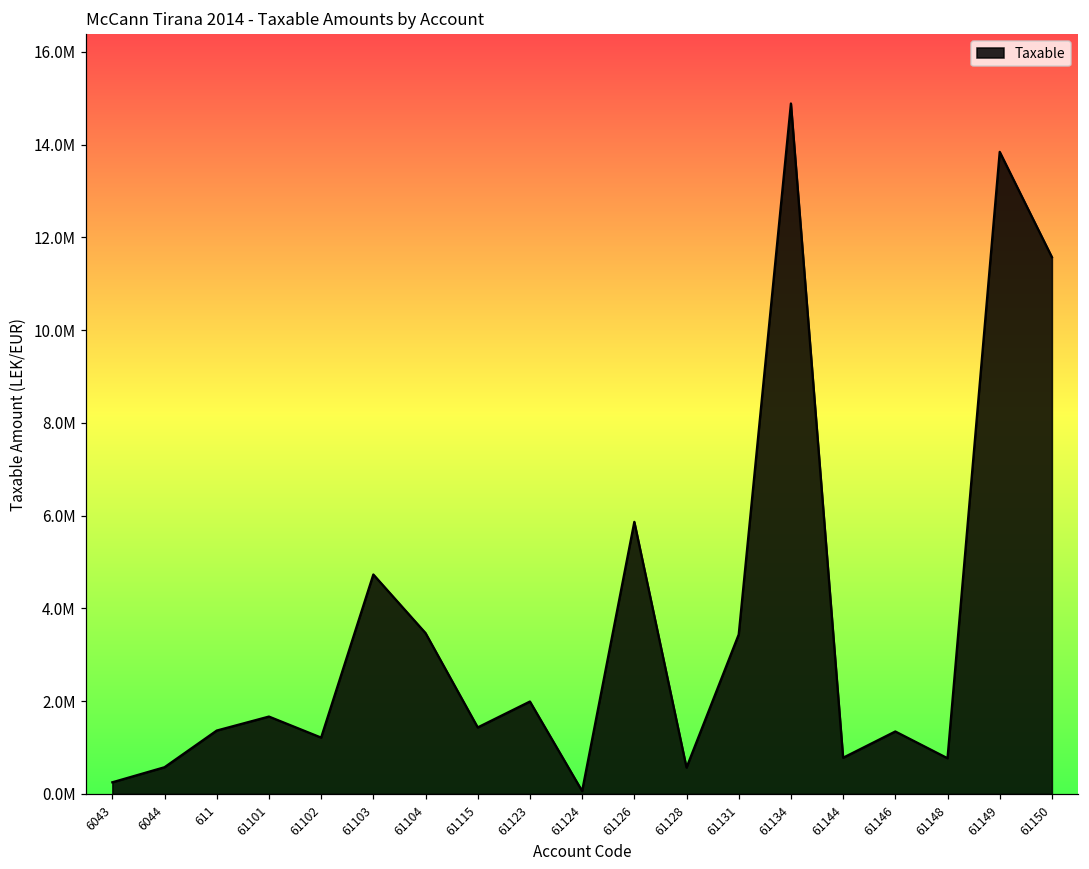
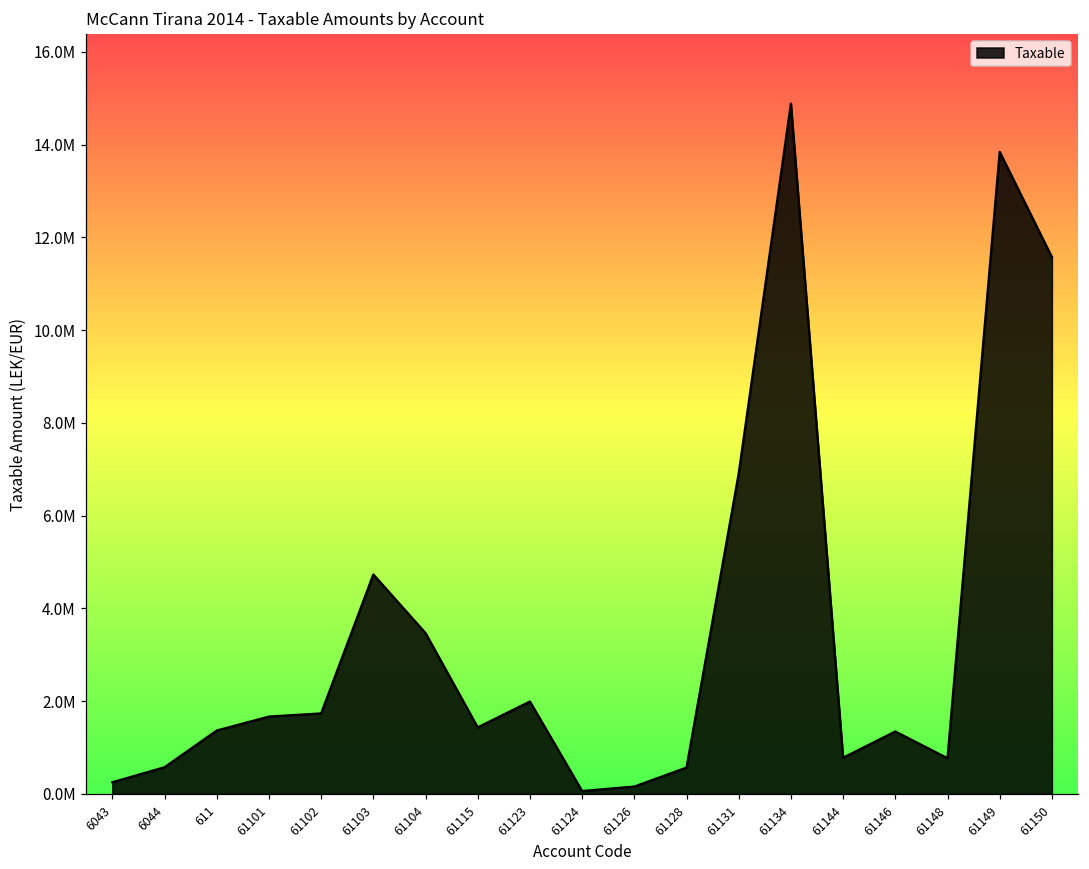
61102: 1200000 -> 1700000
61126: 5900000 -> 200000
61131: 3400000 -> 6900000
